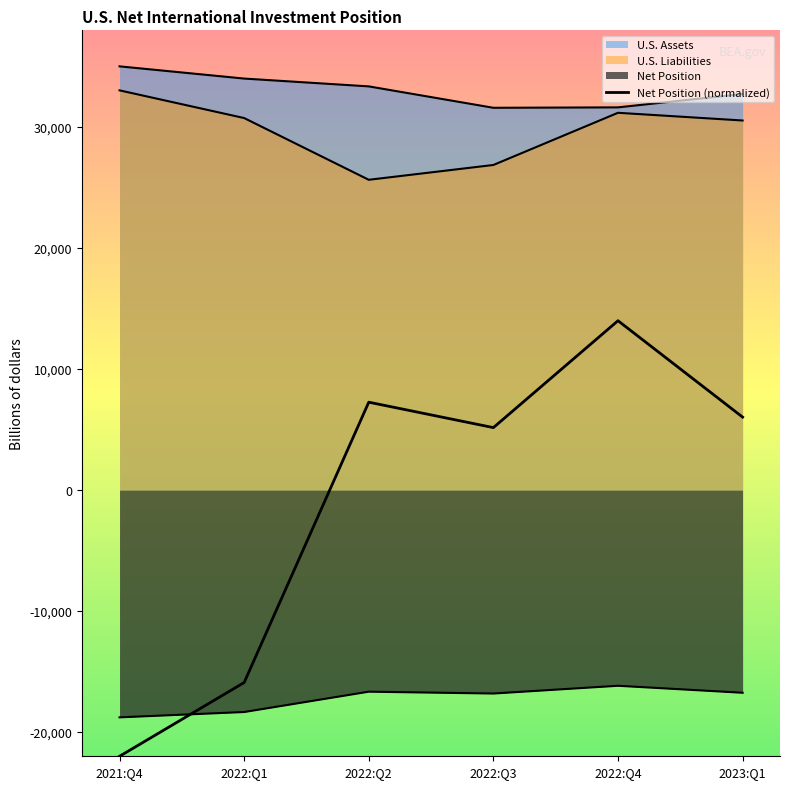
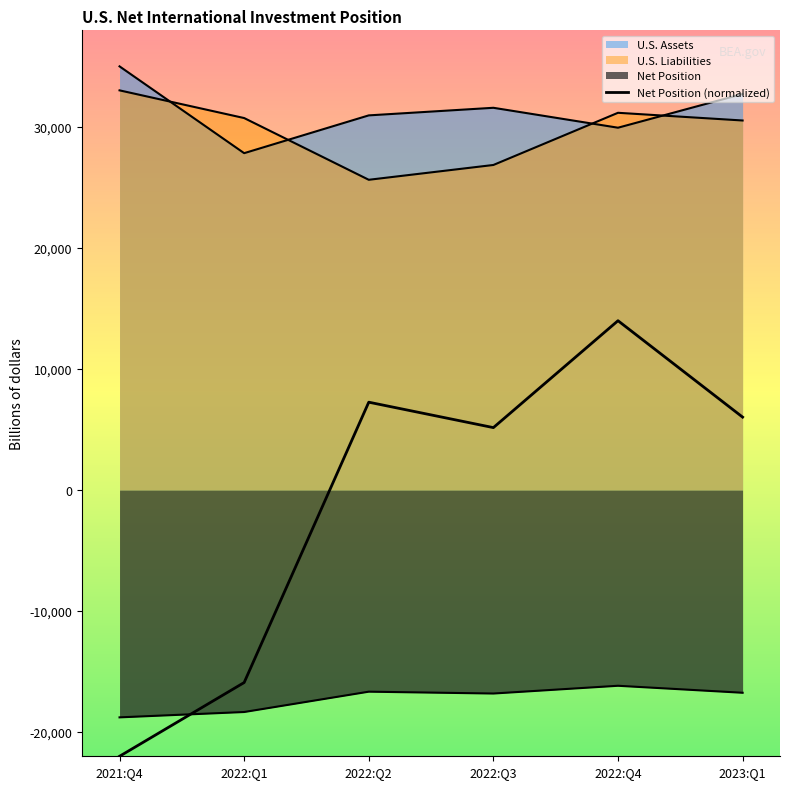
U.S. Assets, 2022:Q1: 34,000 -> 27,800
U.S. Assets, 2022:Q2: 33,400 -> 31,000
U.S. Assets, 2022:Q4: 31,600 -> 30,000
